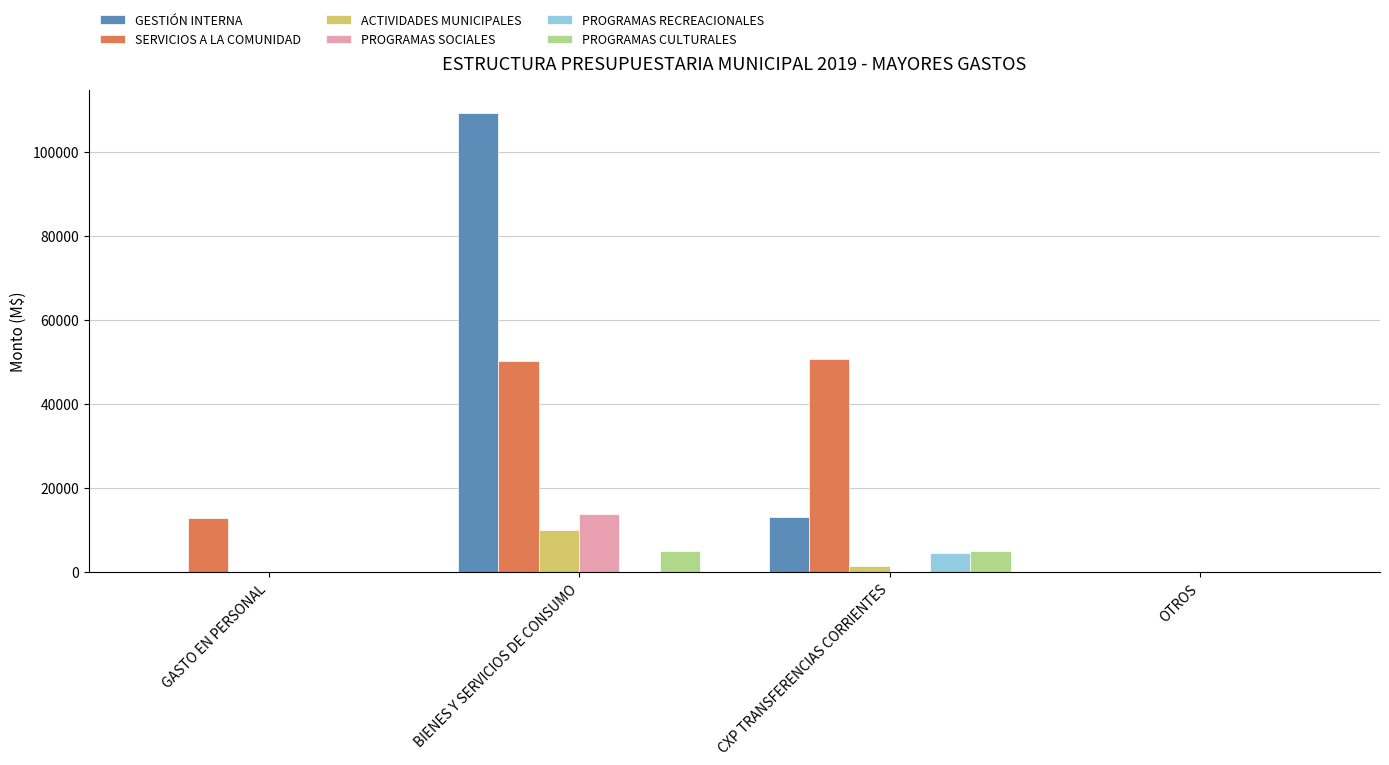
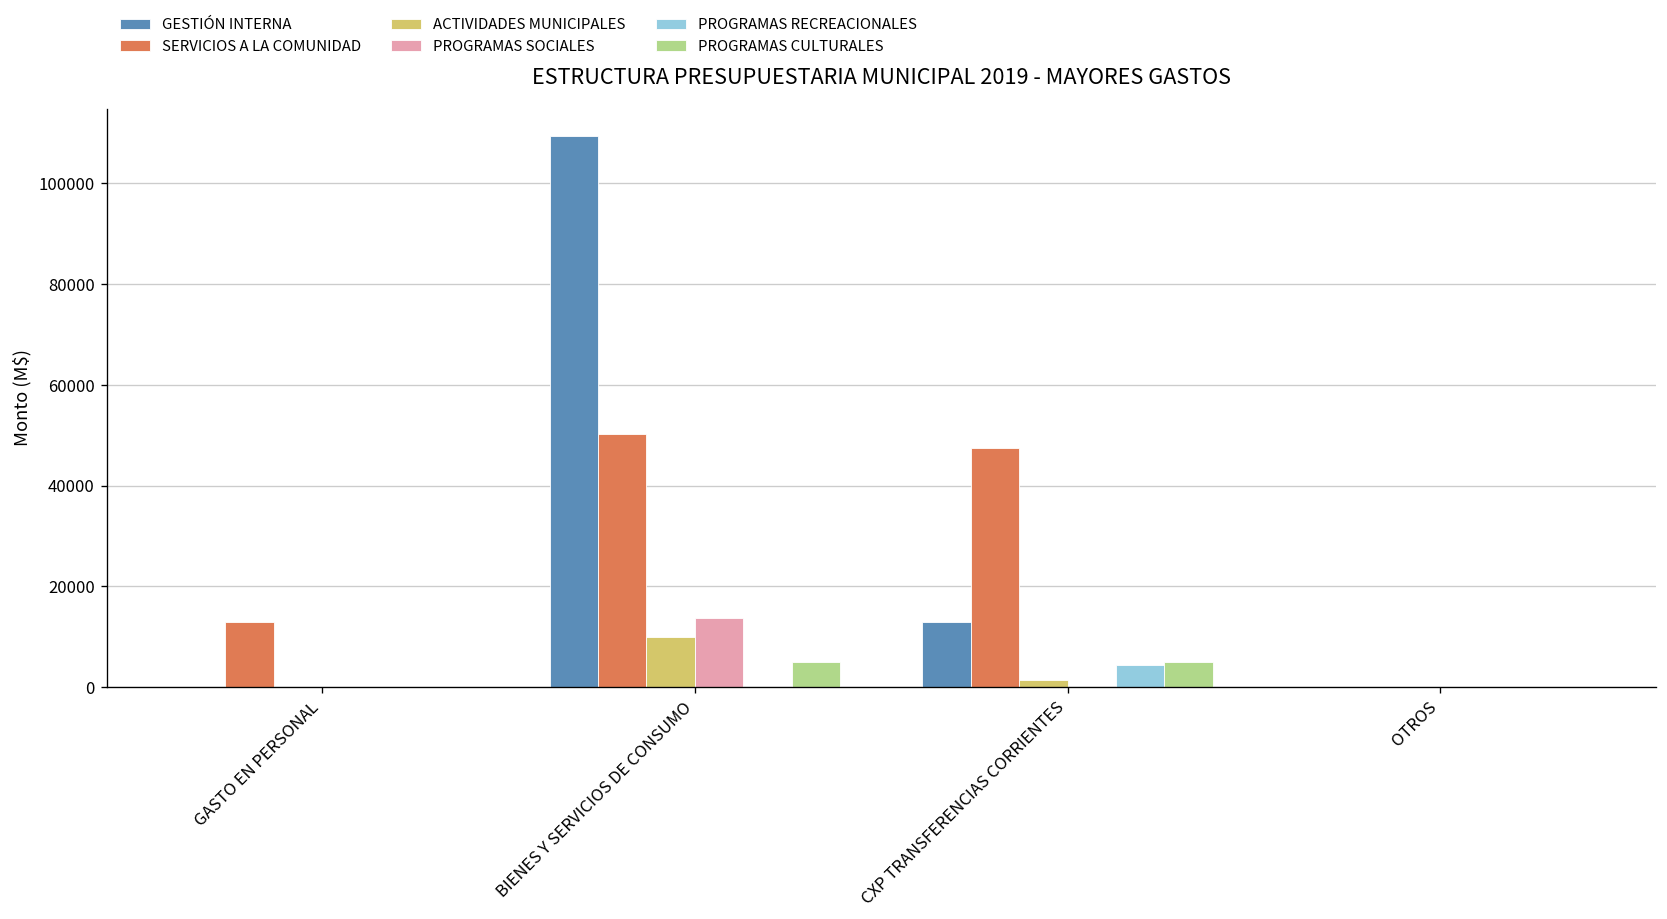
SERVICIOS A LA COMUNIDAD, CXP TRANSFERENCIAS CORRIENTES: 51000 -> 48000
